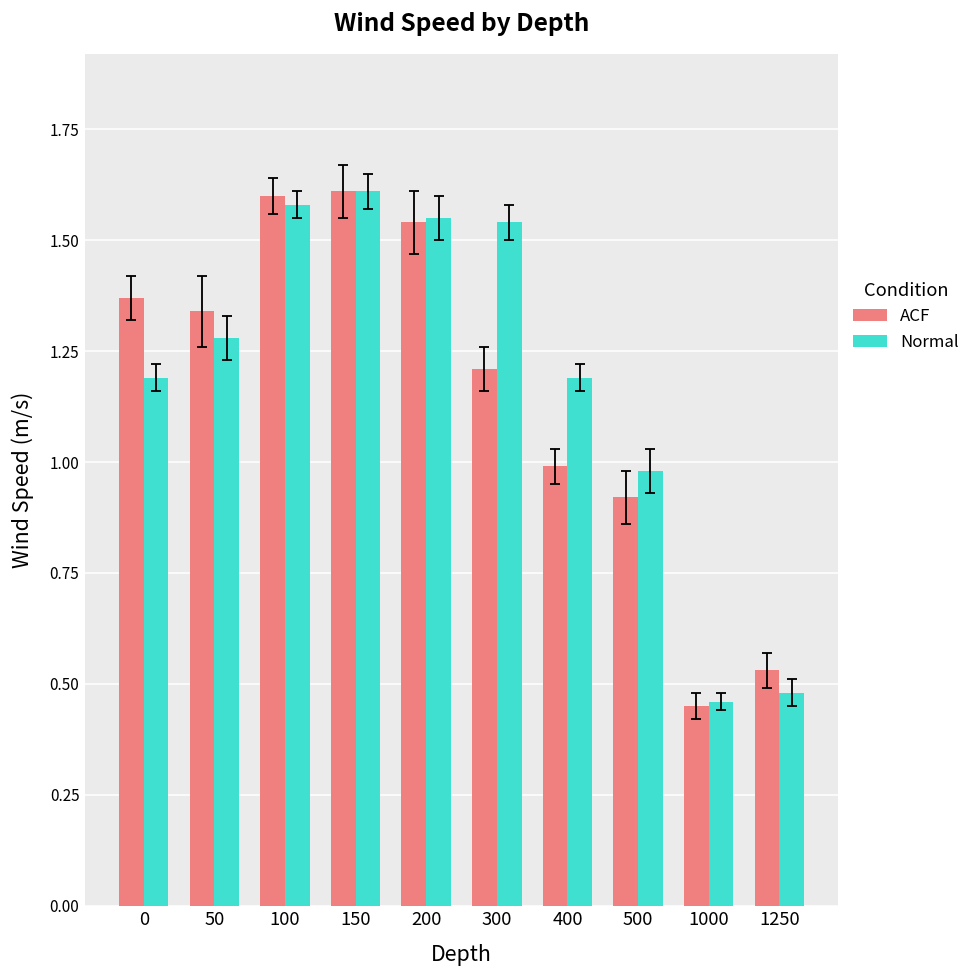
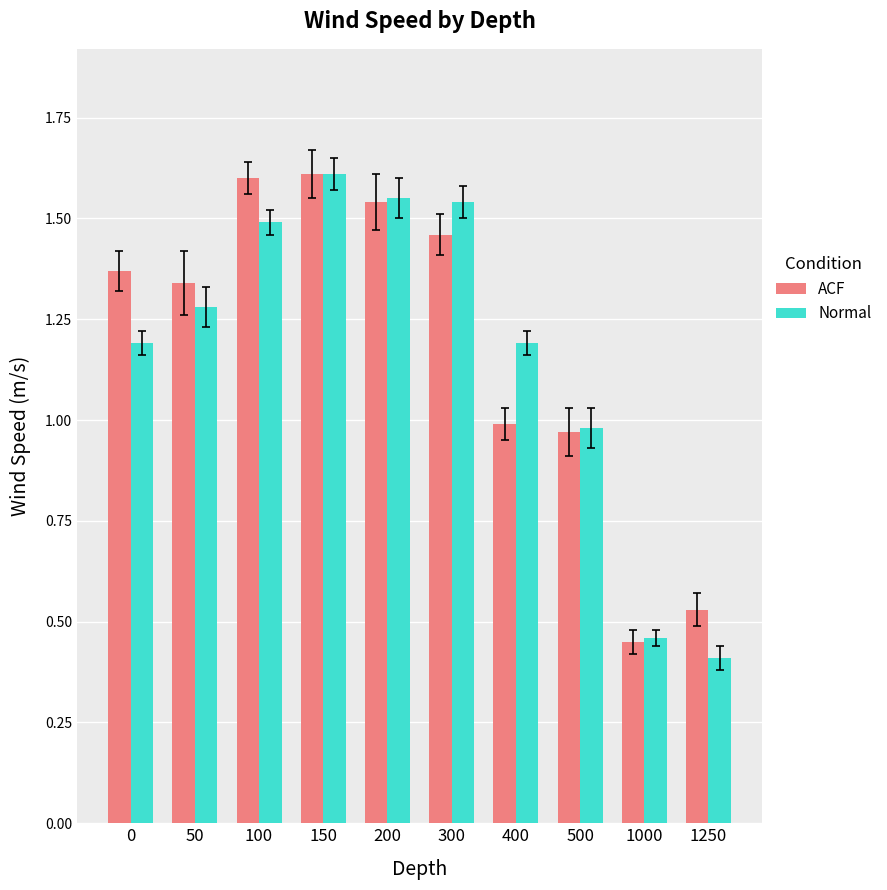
Normal, 100: 1.58 -> 1.49
ACF, 300: 1.21 -> 1.46
ACF, 500: 0.92 -> 0.97
Normal, 1250: 0.48 -> 0.41
